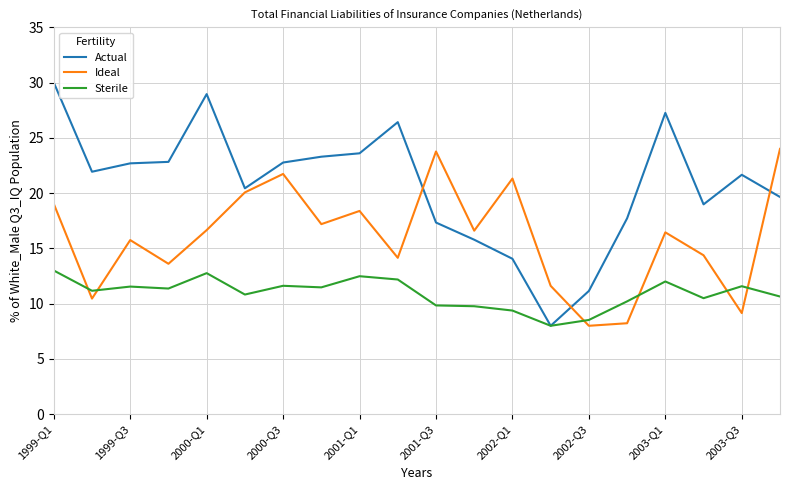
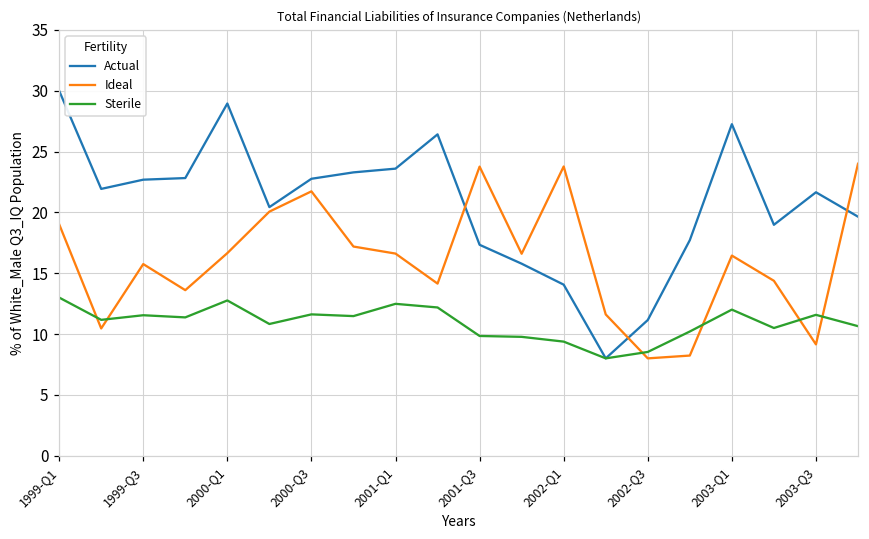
Ideal, 2001-Q1: 18.4 -> 16.6
Ideal, 2002-Q1: 21.3 -> 23.8
